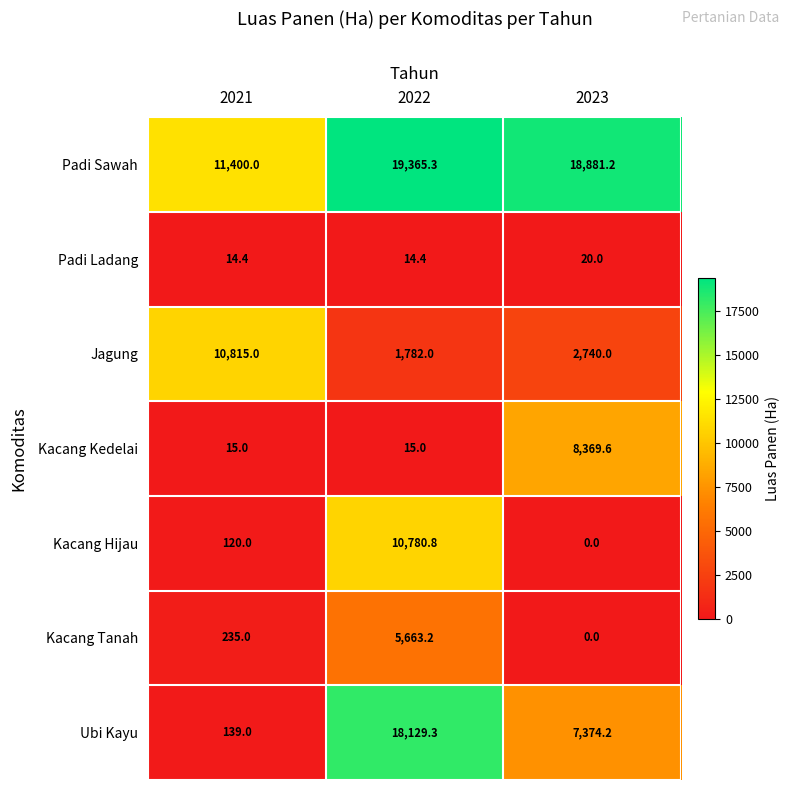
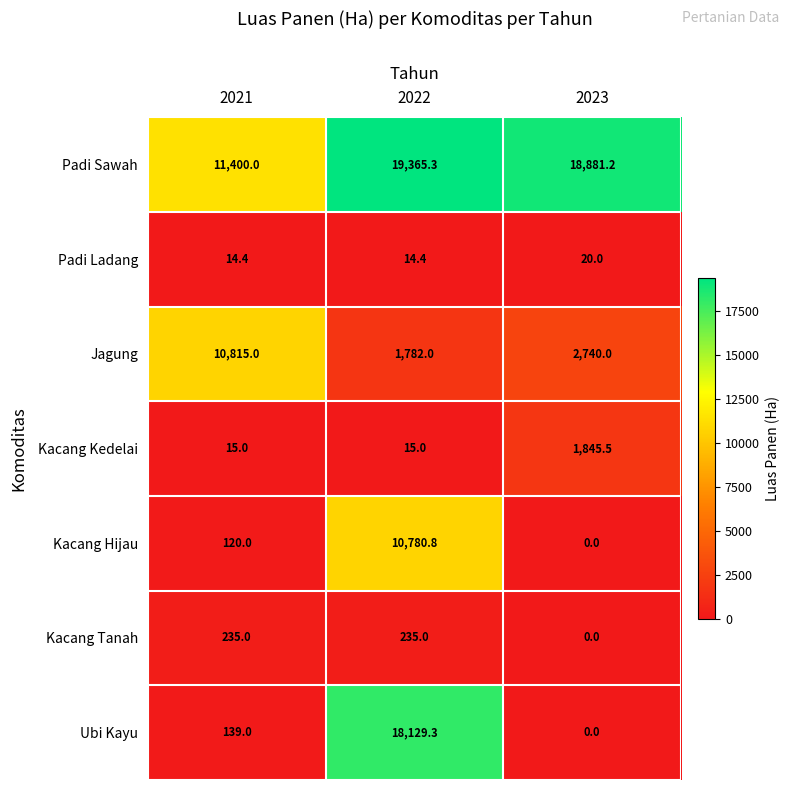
Kacang Kedelai, 2023: 8,369.6 -> 1,845.5
Kacang Tanah, 2022: 5,663.2 -> 235.0
Ubi Kayu, 2023: 7,374.2 -> 0.0
